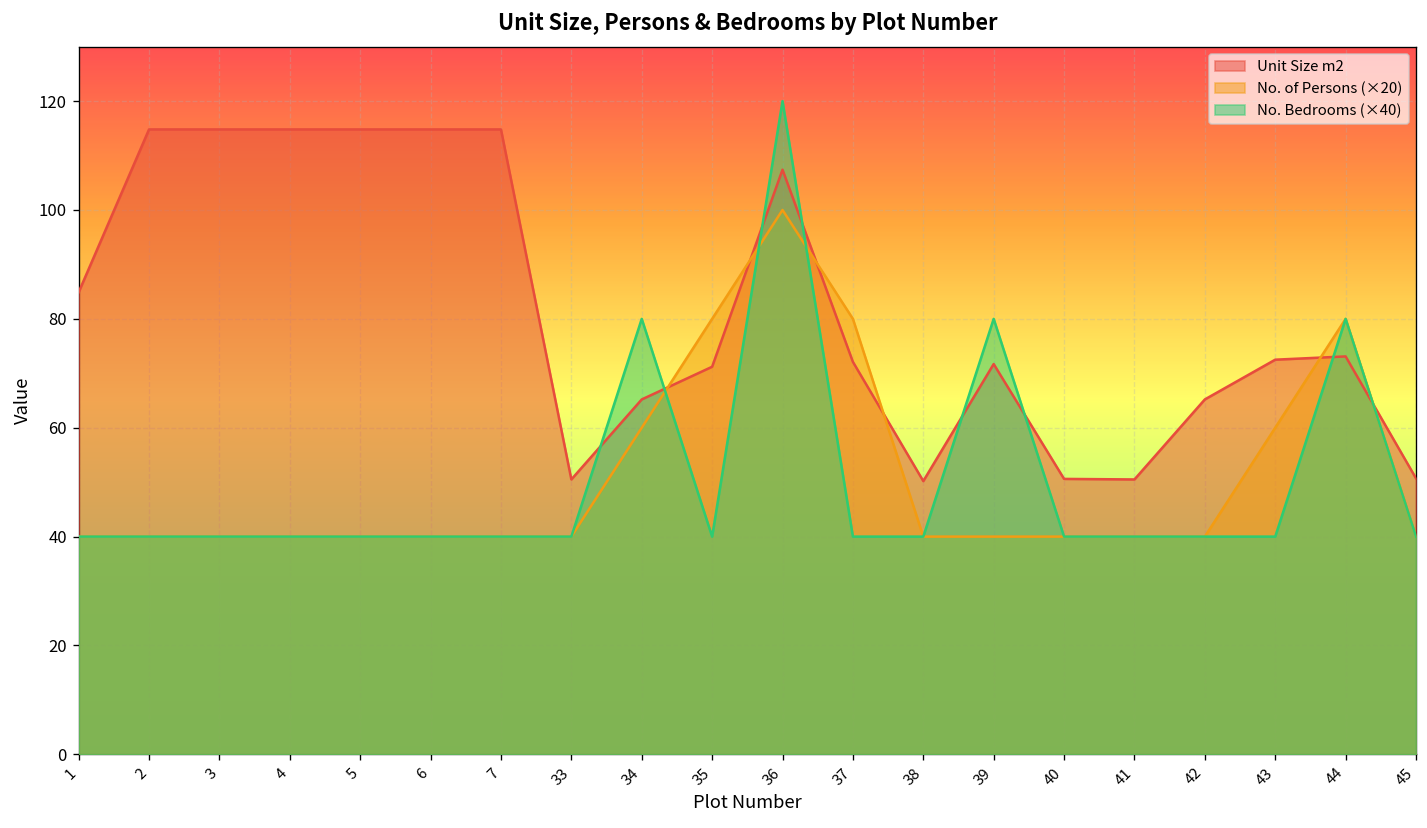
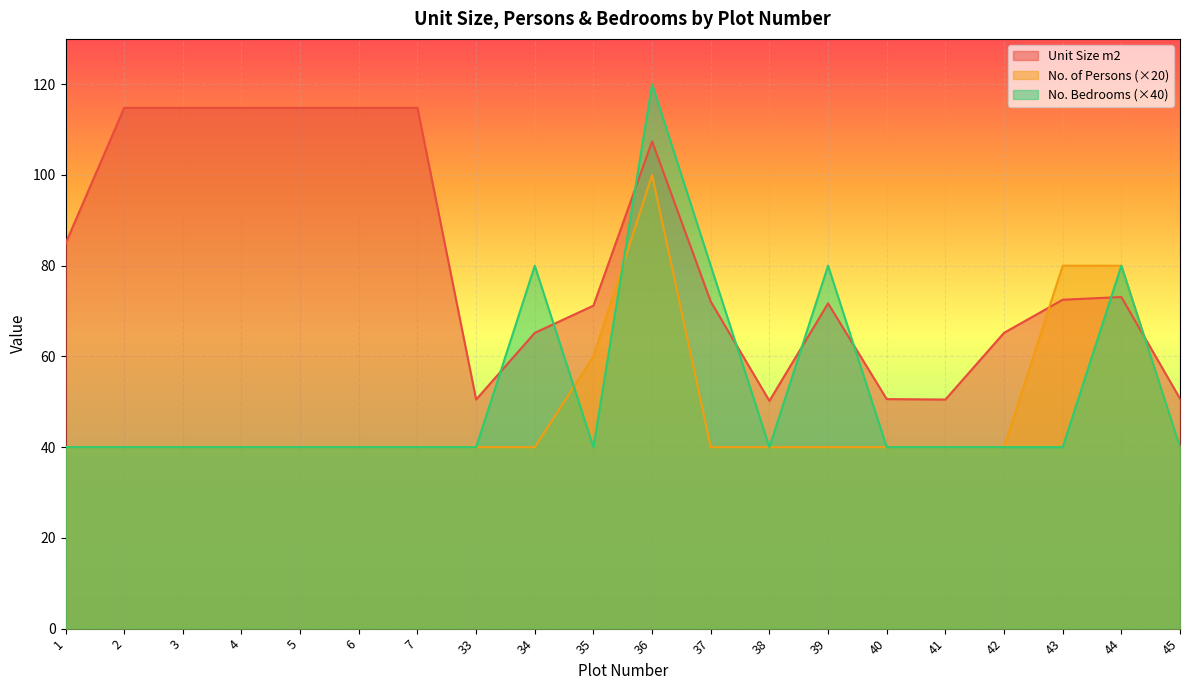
No. of Persons (×20), 34: 60 -> 40
No. of Persons (×20), 35: 80 -> 60
No. of Persons (×20), 37: 80 -> 40
No. Bedrooms (×40), 37: 40 -> 80
No. of Persons (×20), 43: 60 -> 80
